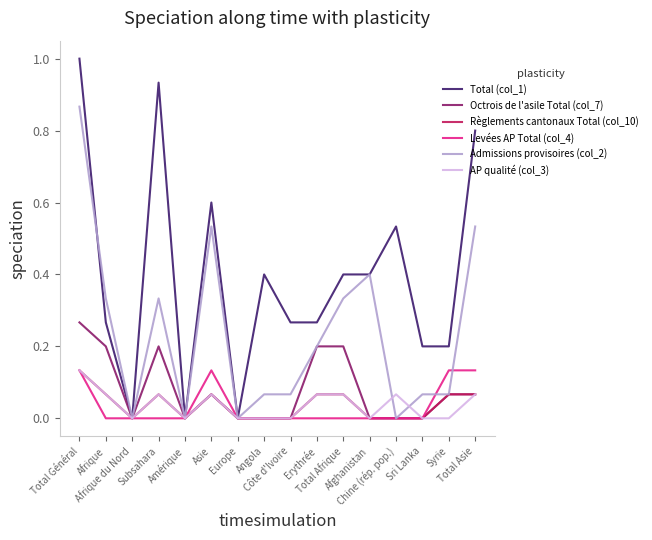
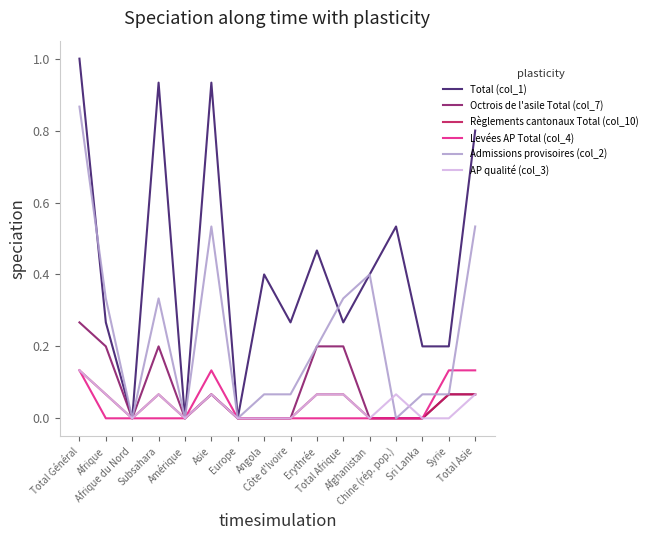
Total (col_1), Asie: 0.60 -> 0.93
Total (col_1), Erythrée: 0.27 -> 0.47
Total (col_1), Total Afrique: 0.40 -> 0.27
